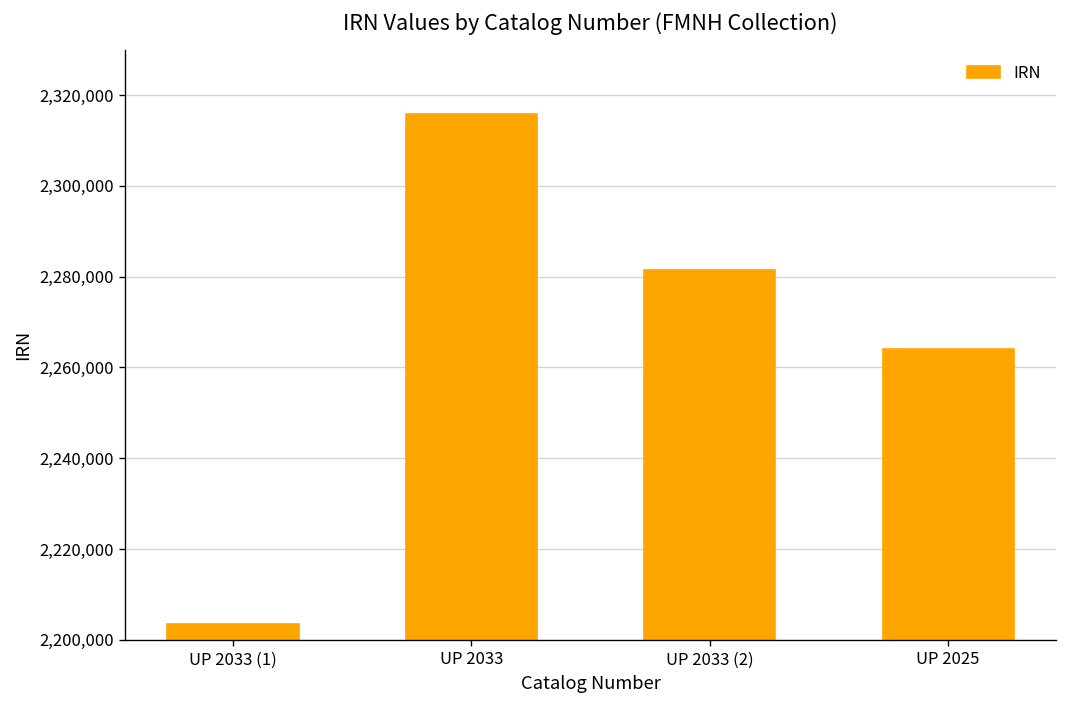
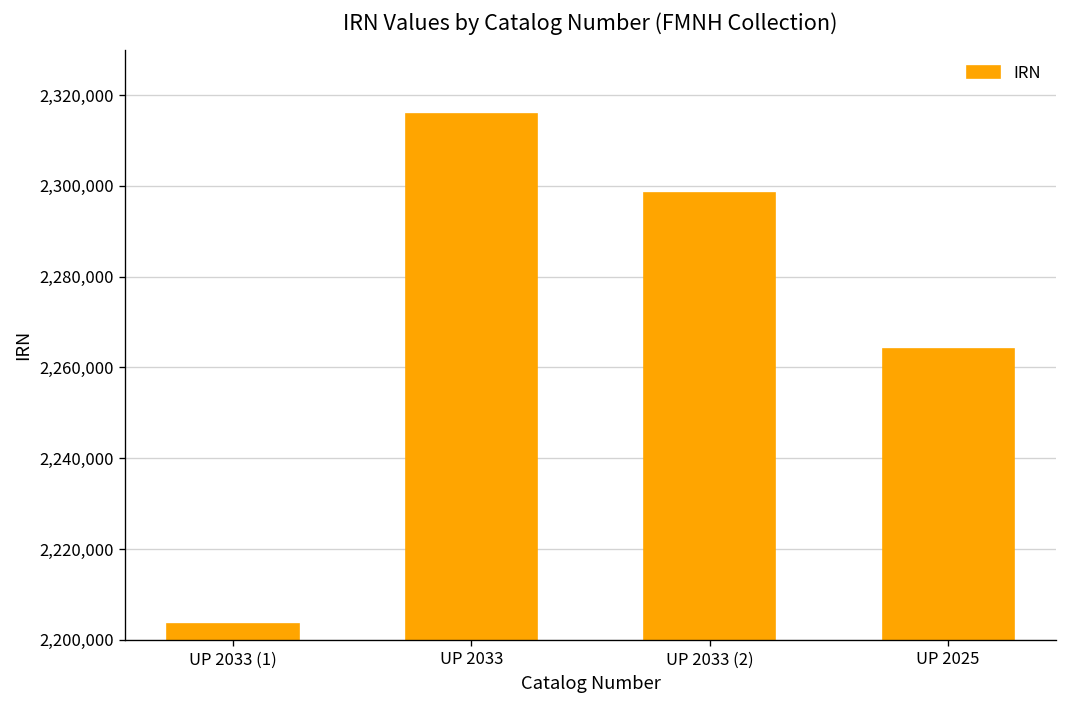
UP 2033 (2): 2,281,000 -> 2,298,000
